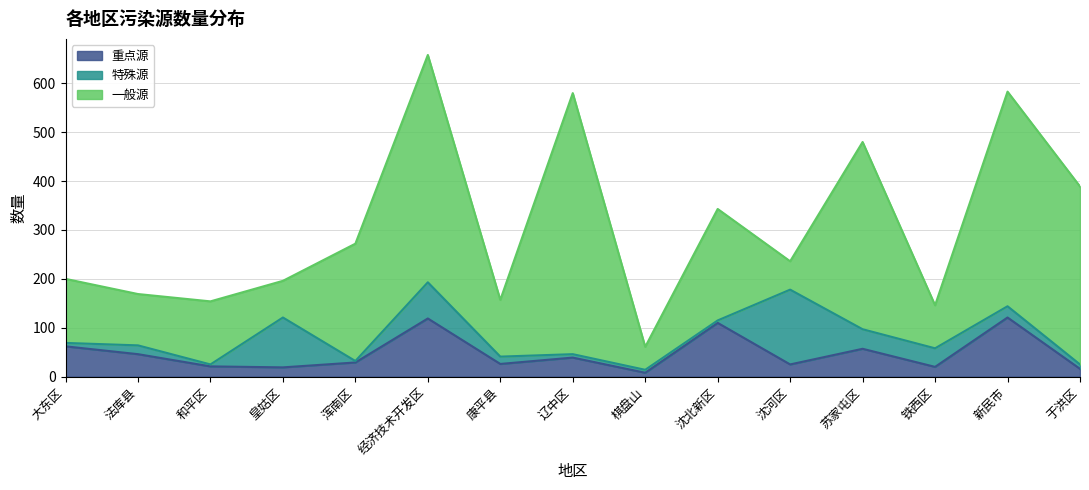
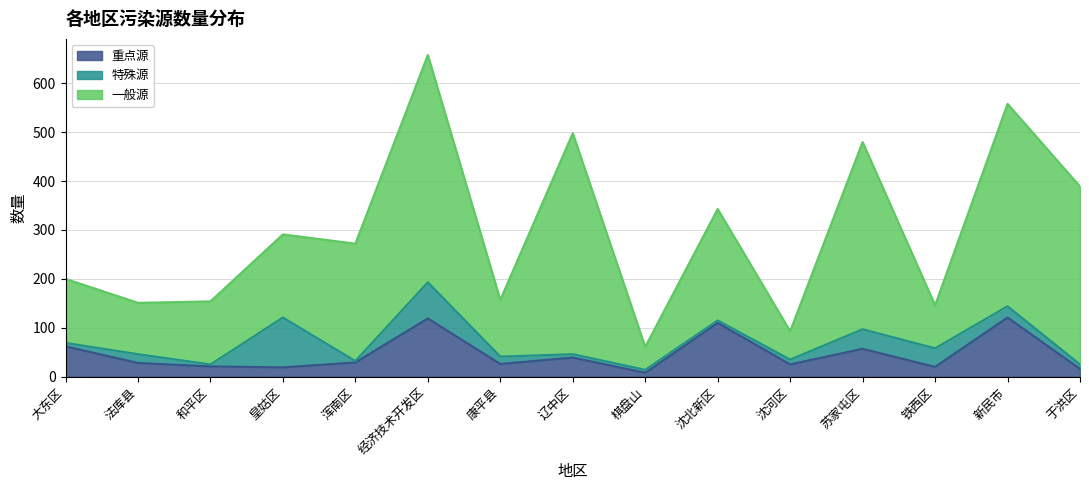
重点源, 法库县: 50 -> 30
一般源, 皇姑区: 80 -> 170
一般源, 辽中区: 530 -> 450
特殊源, 沈河区: 150 -> 10
一般源, 新民市: 440 -> 410
